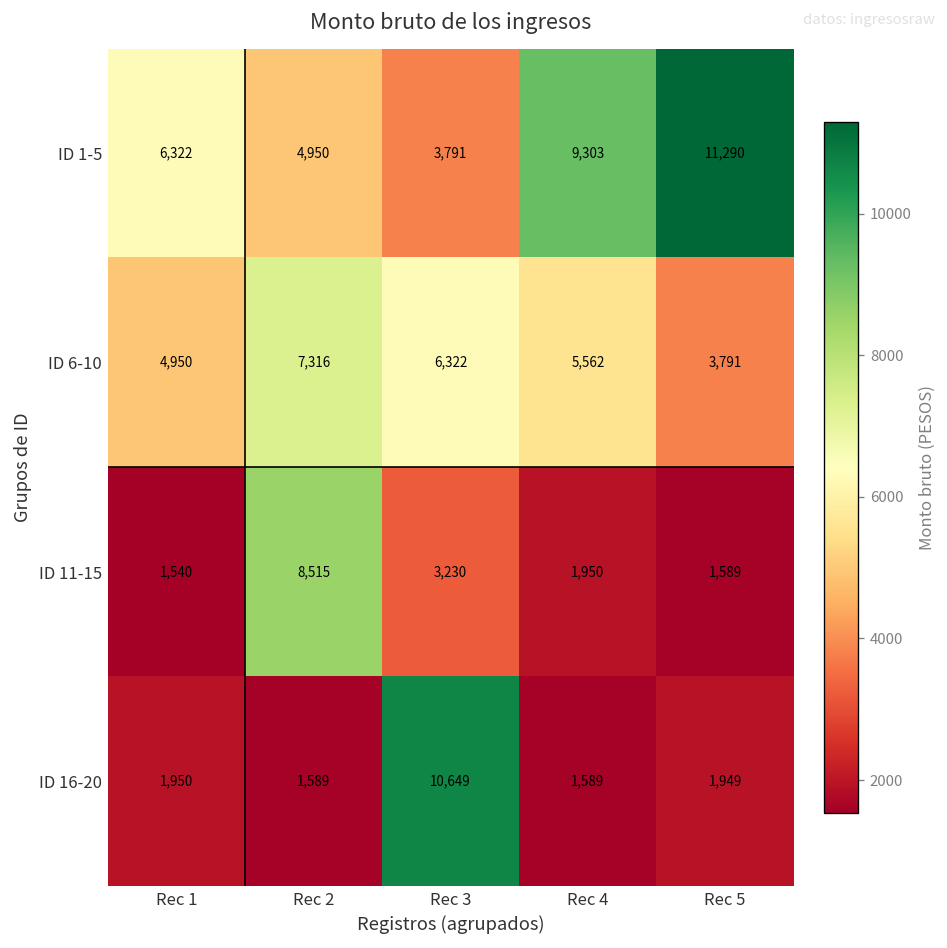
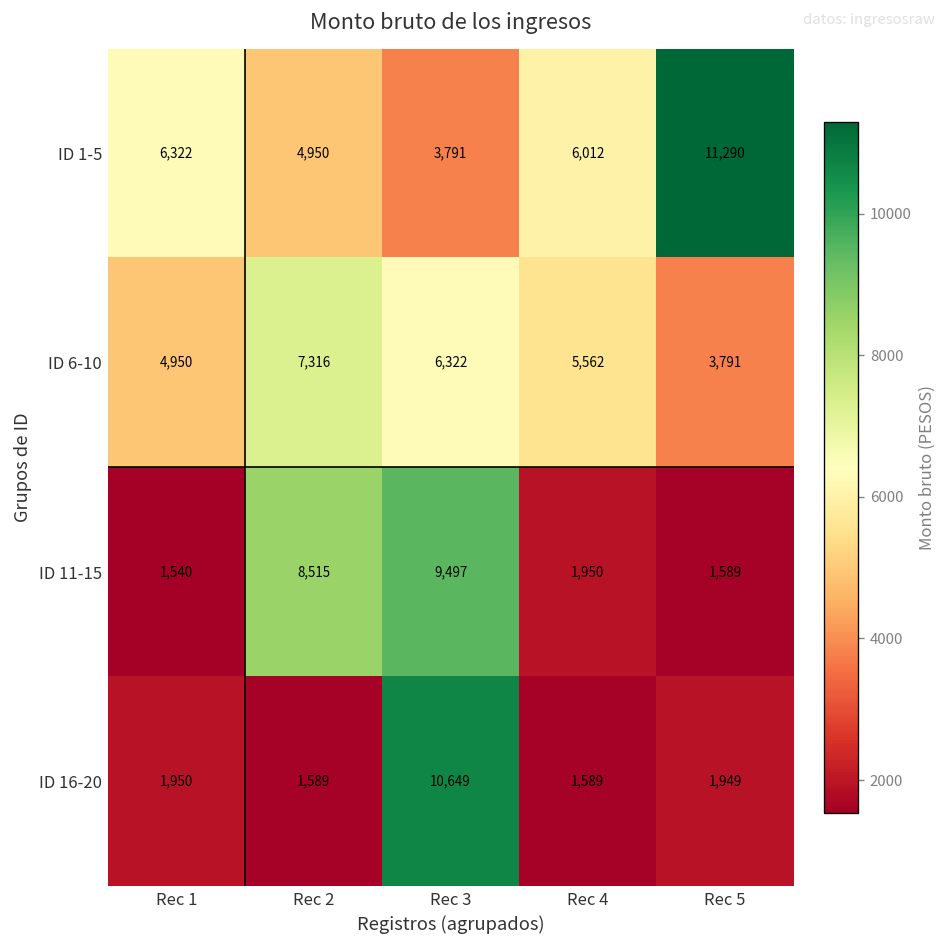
ID 1-5, Rec 4: 9,303 -> 6,012
ID 11-15, Rec 3: 3,230 -> 9,497
